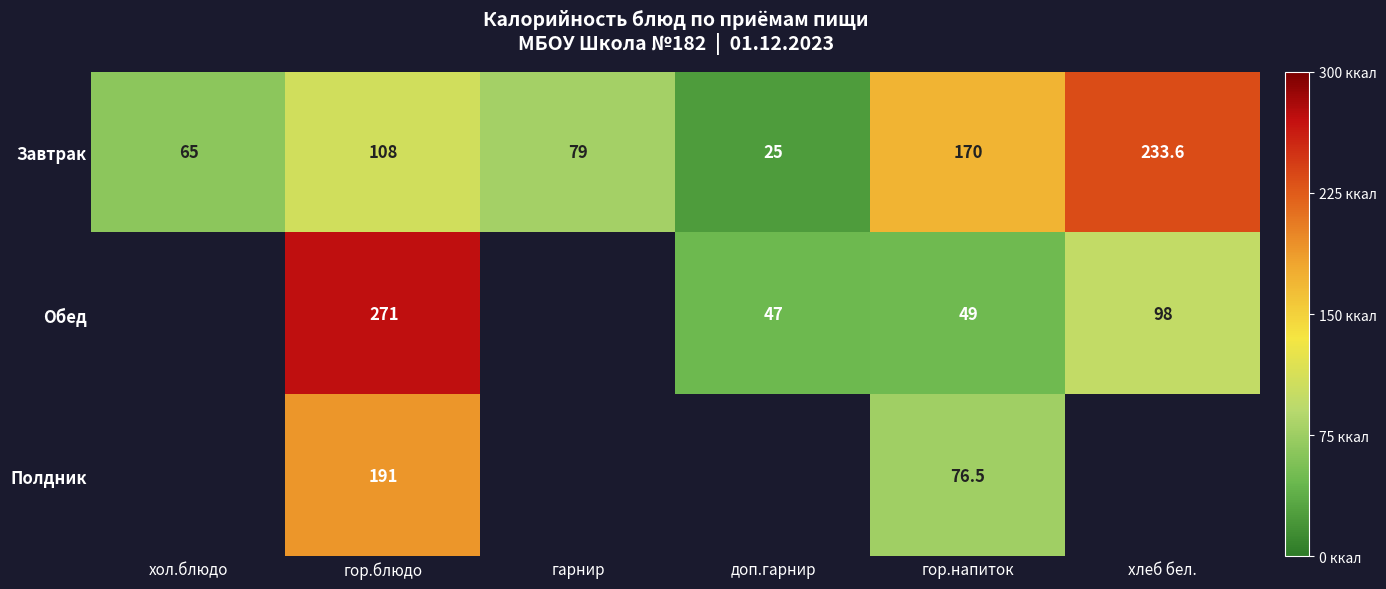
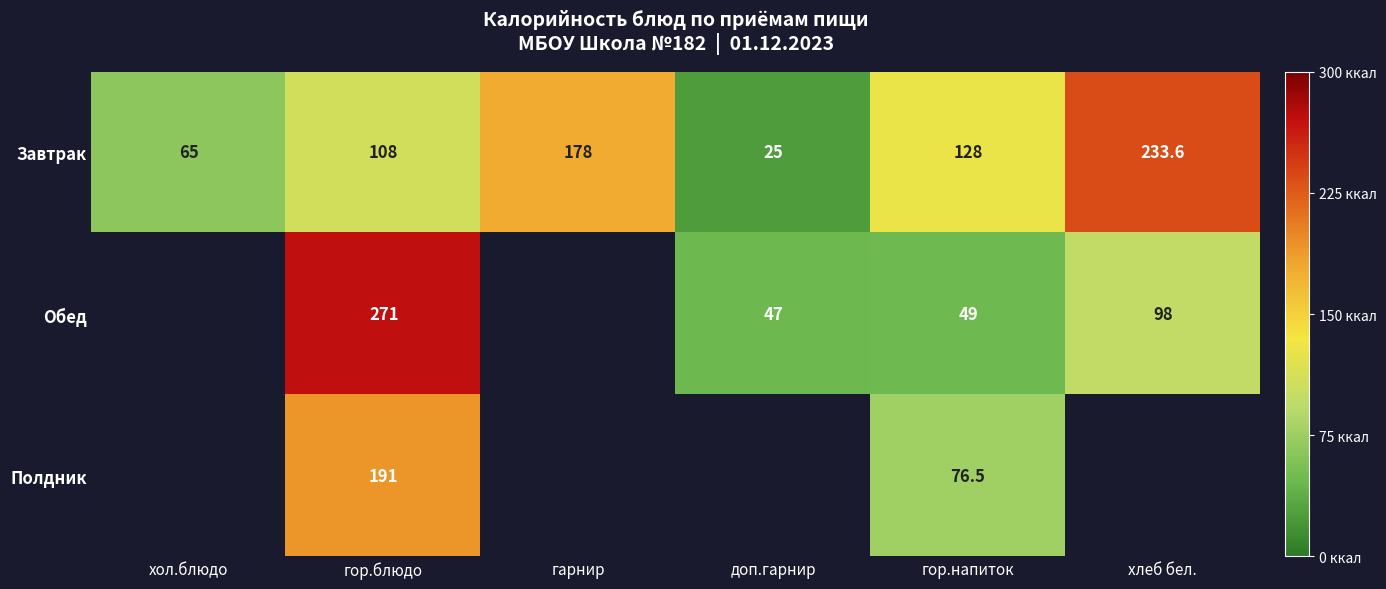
Завтрак, гарнир: 79 -> 178
Завтрак, гор.напиток: 170 -> 128
